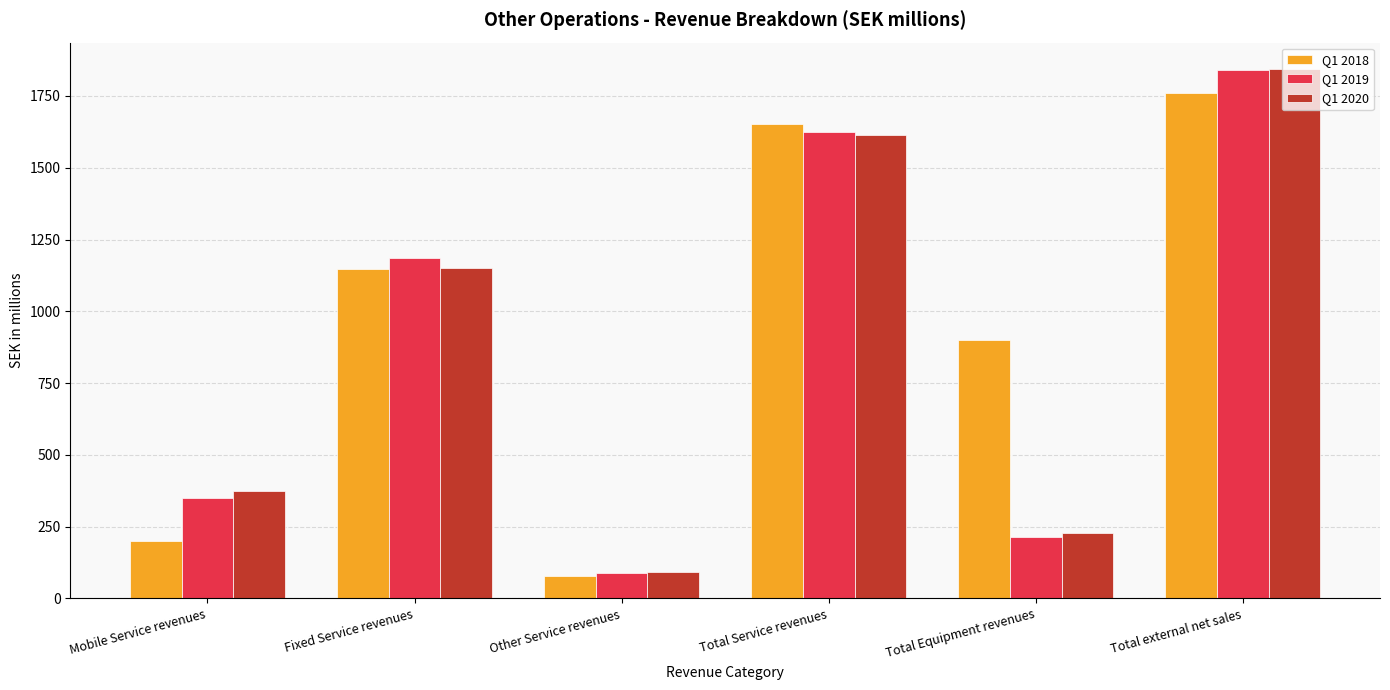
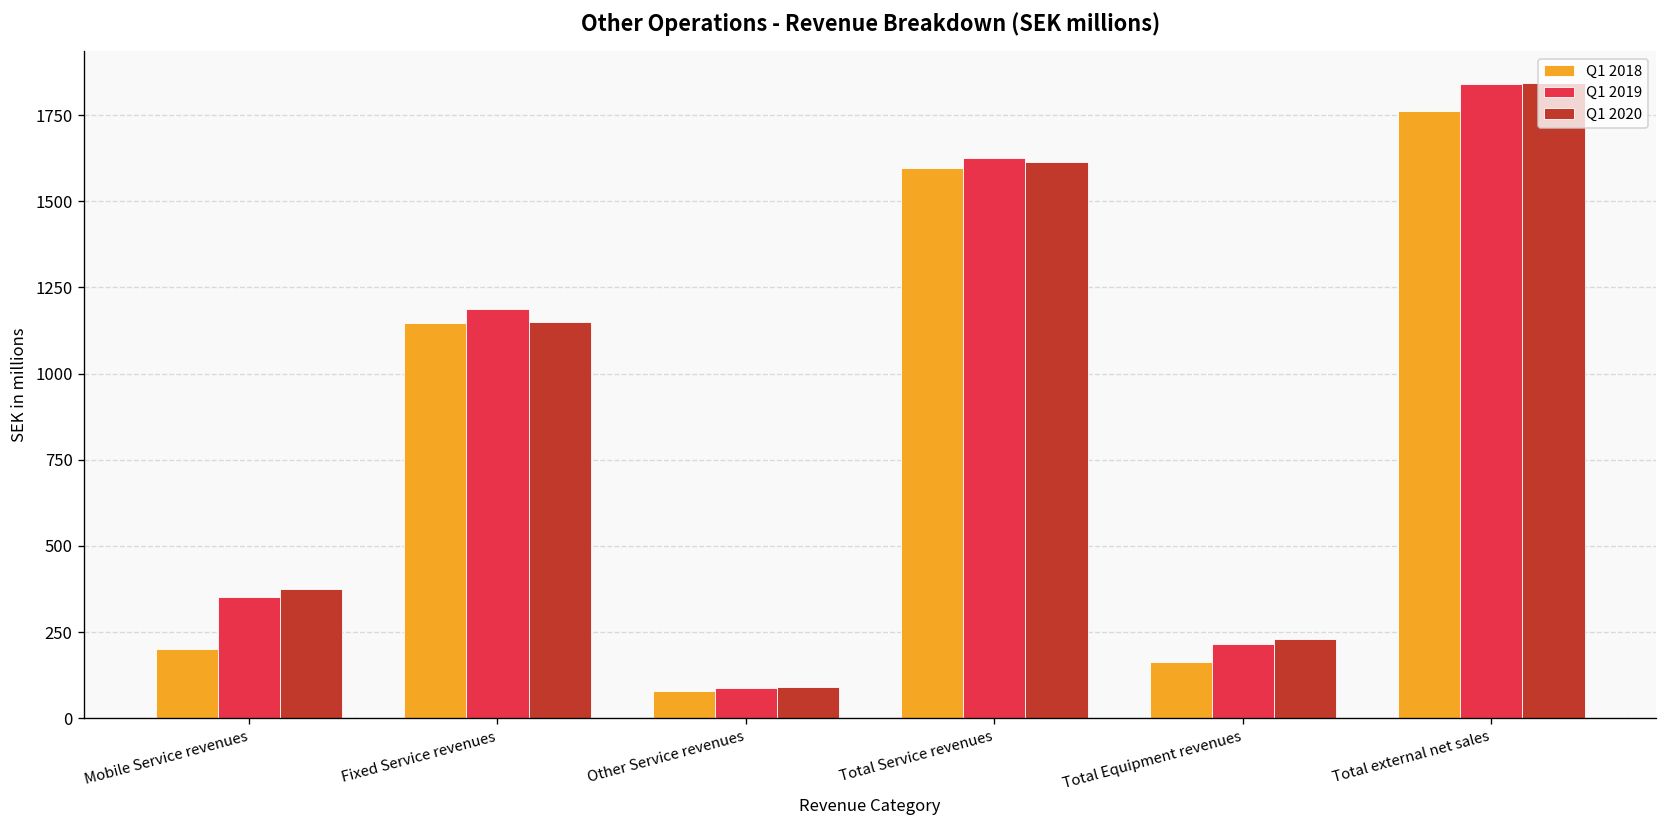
Q1 2018, Total Service revenues: 1650 -> 1600
Q1 2018, Total Equipment revenues: 900 -> 160
